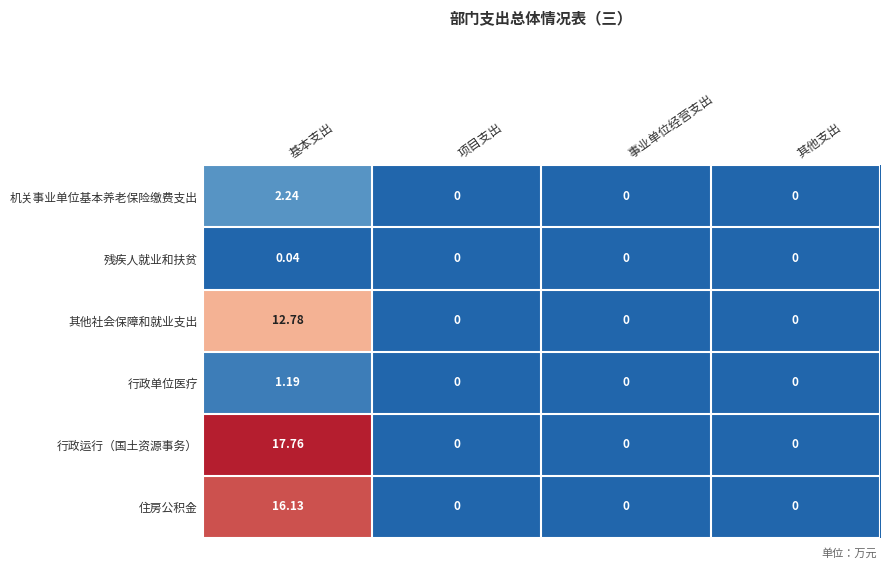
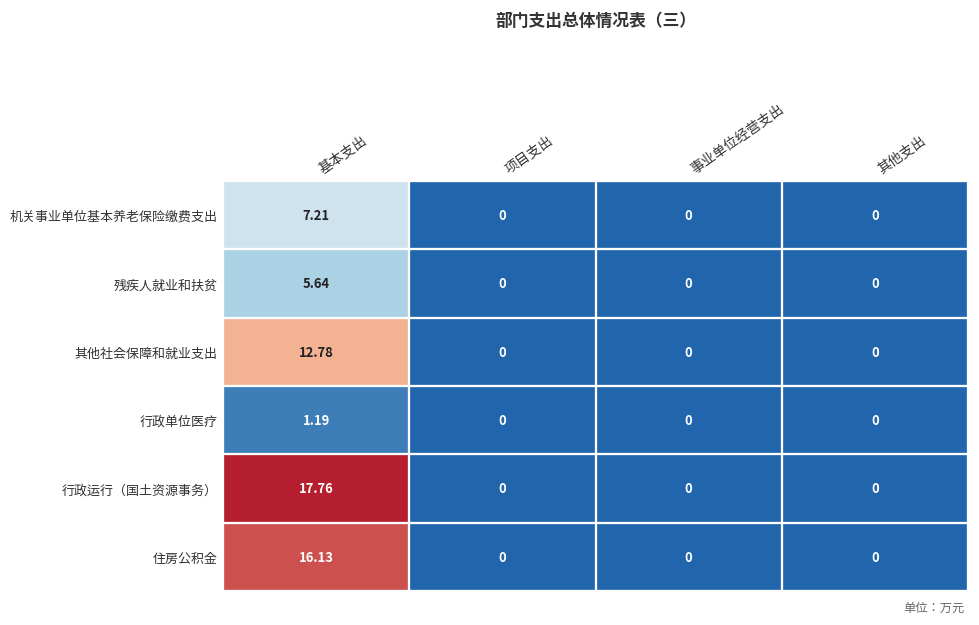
机关事业单位基本养老保险缴费支出, 基本支出: 2.24 -> 7.21
残疾人就业和扶贫, 基本支出: 0.04 -> 5.64
